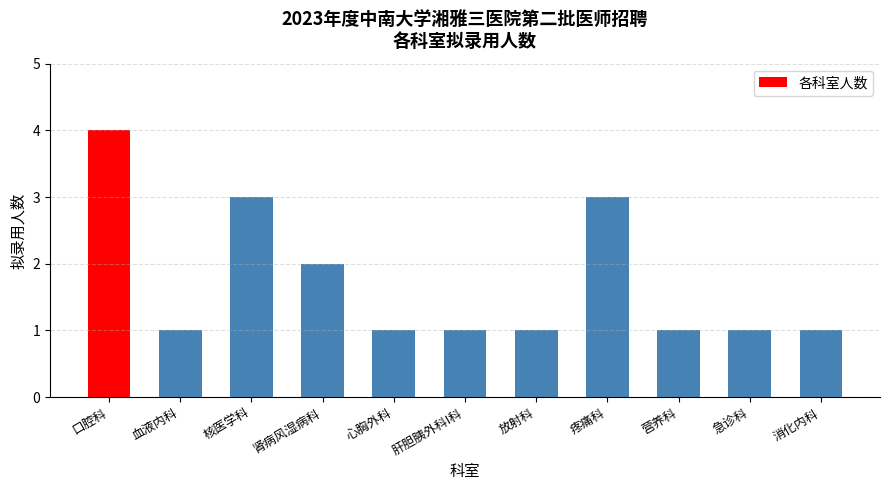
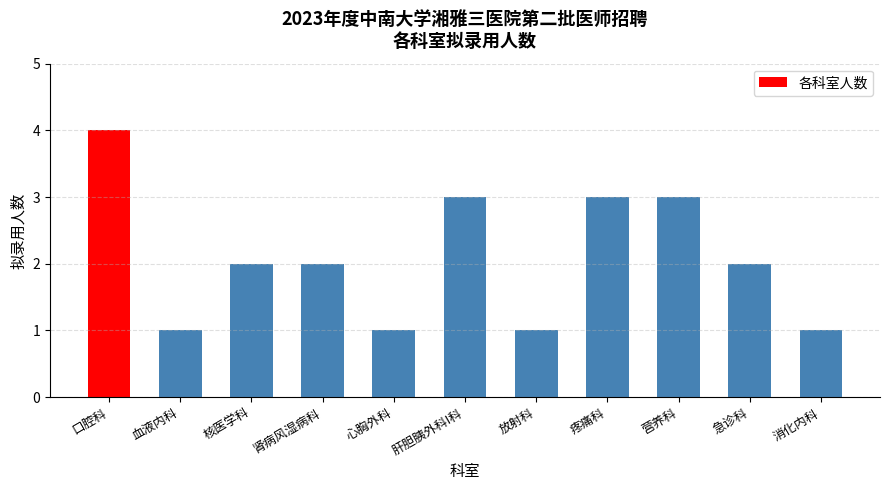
核医学科: 3 -> 2
肝胆胰外科I科: 1 -> 3
营养科: 1 -> 3
急诊科: 1 -> 2
